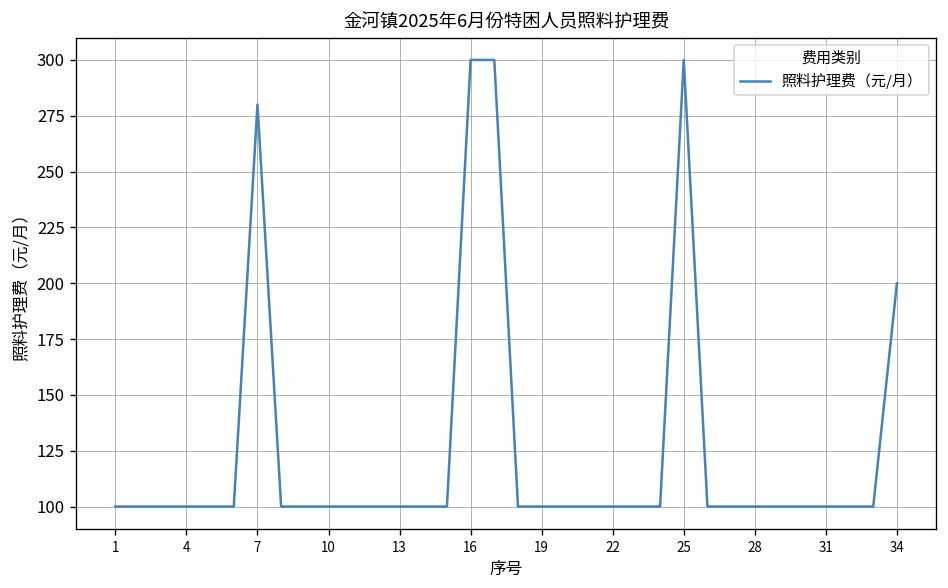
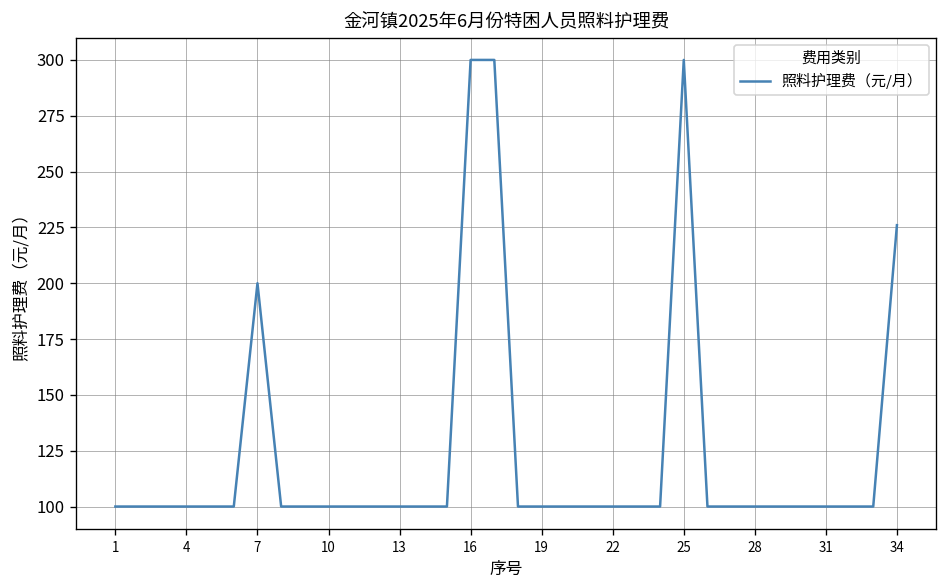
7: 280 -> 200
34: 200 -> 226
